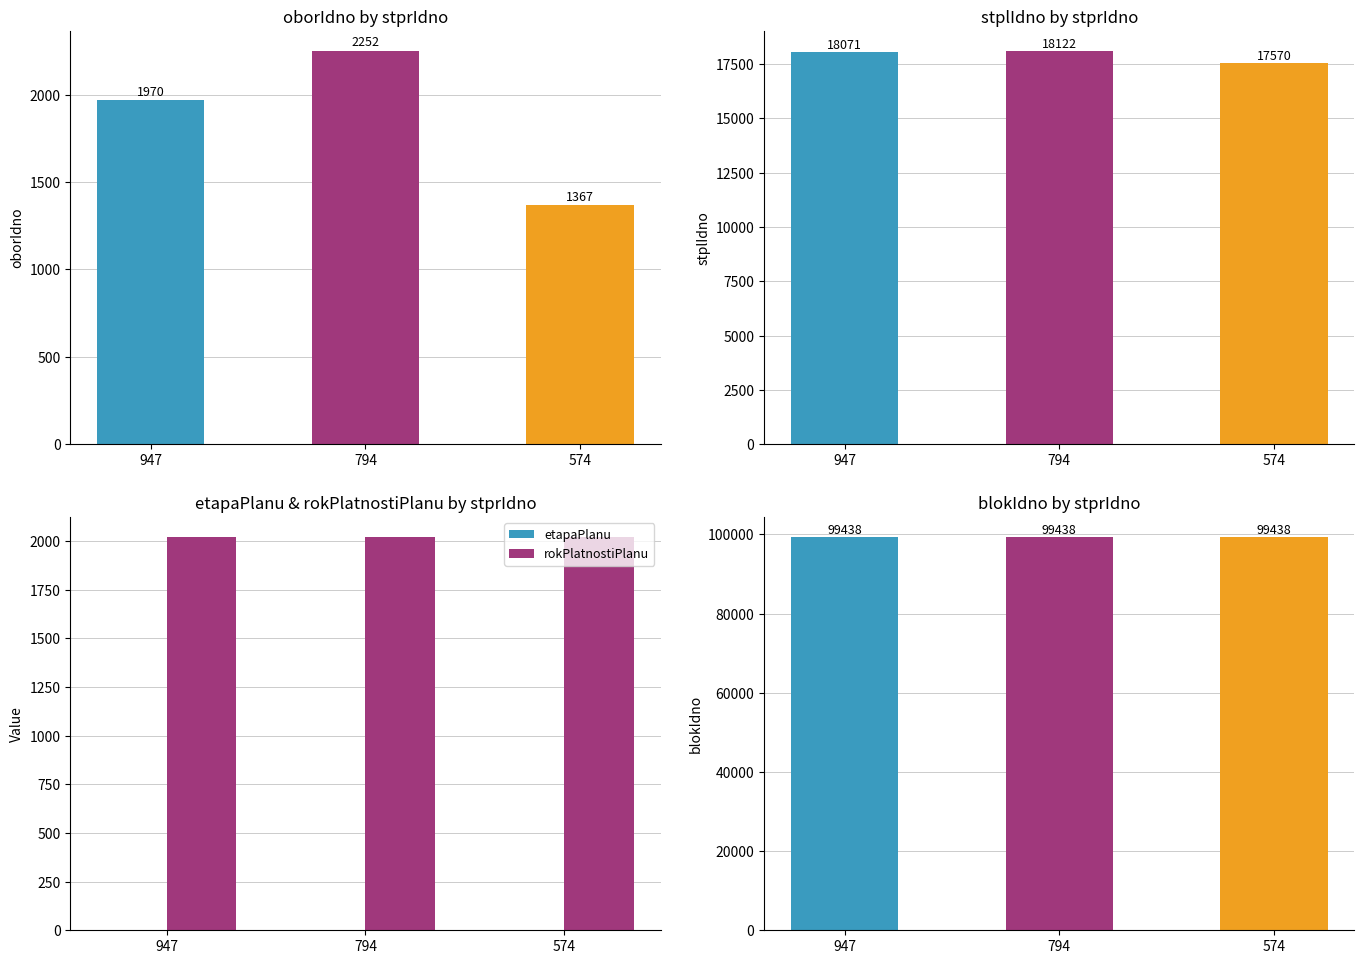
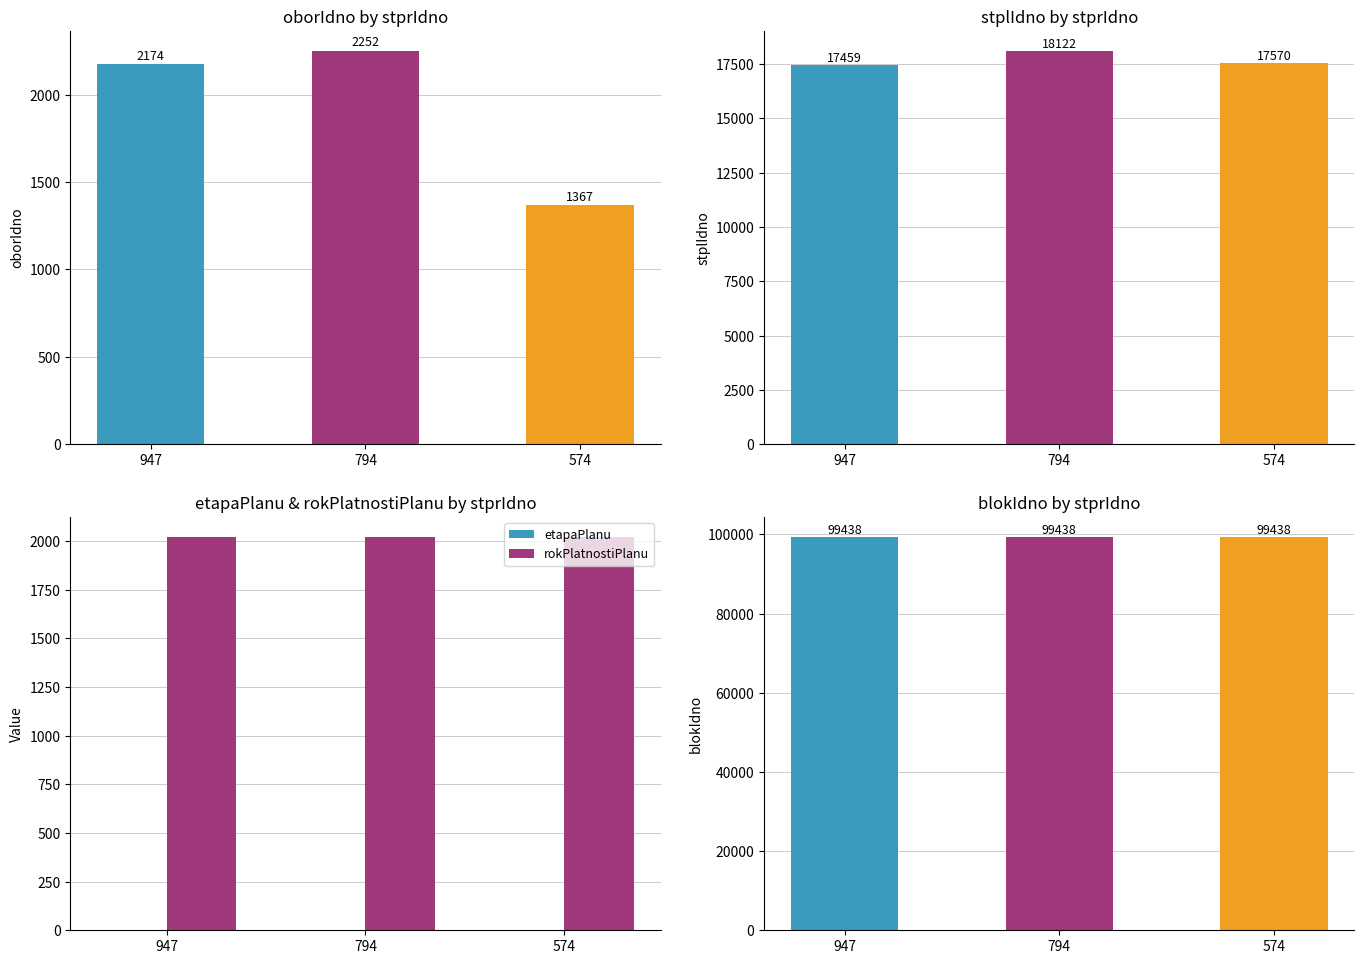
oborIdno by stprIdno, 947: 1970 -> 2174
stplIdno by stprIdno, 947: 18071 -> 17459
